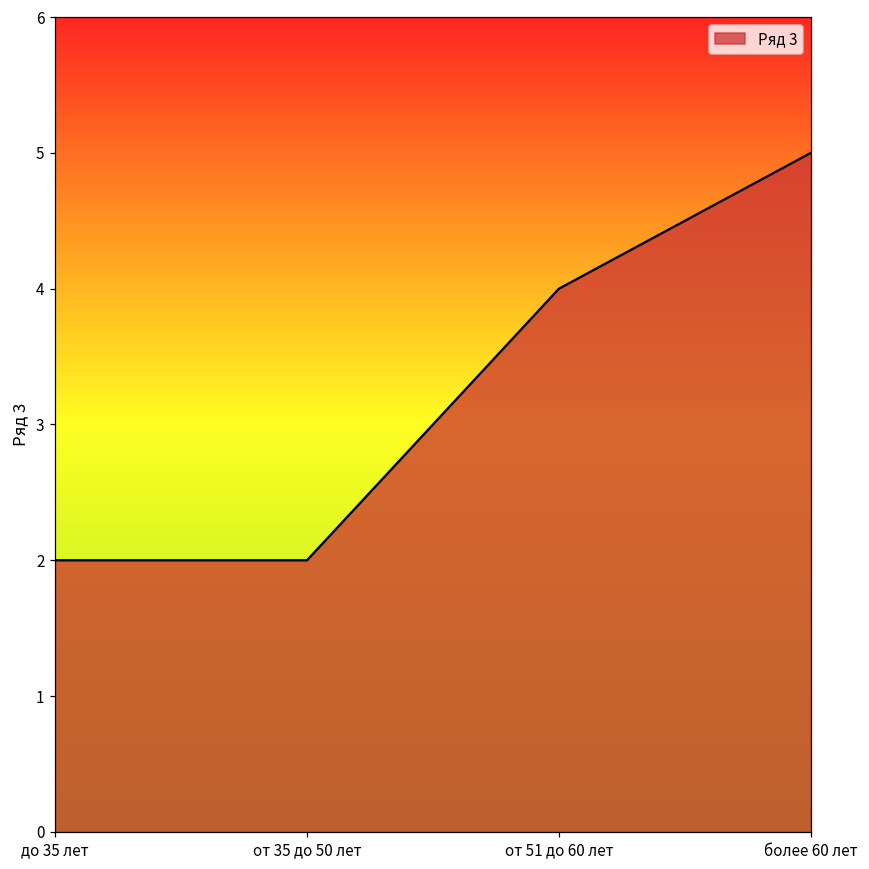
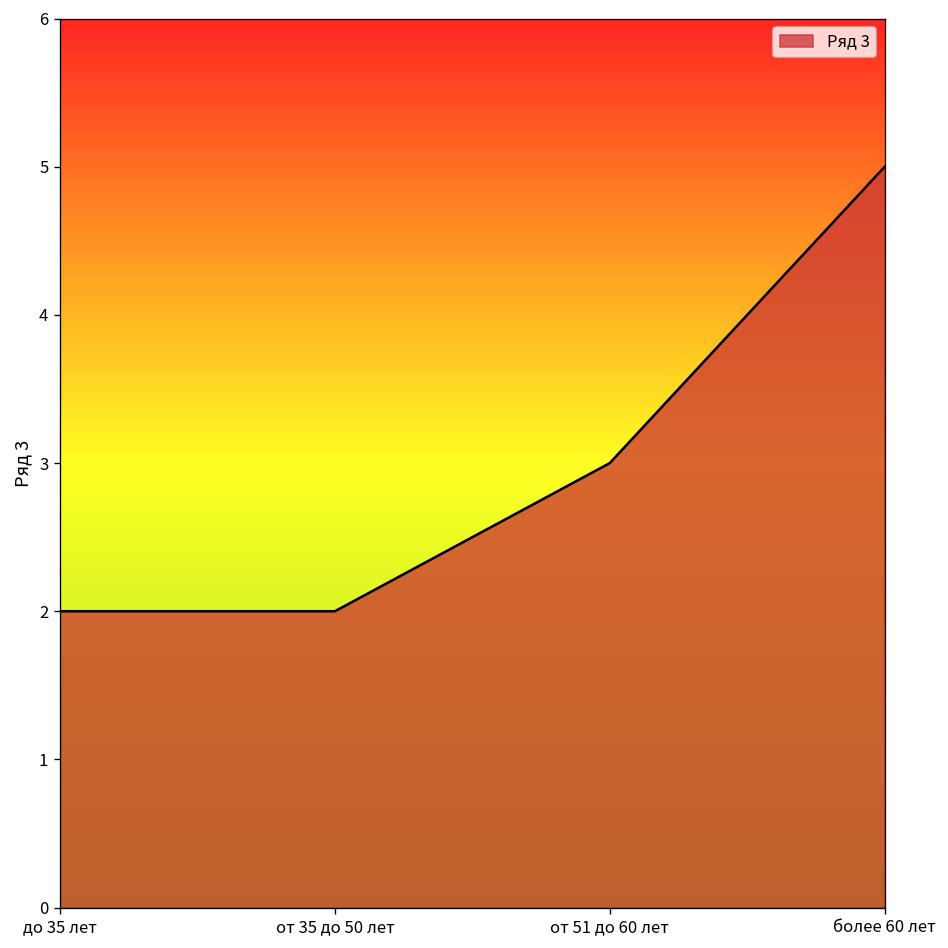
от 51 до 60 лет: 4 -> 3
